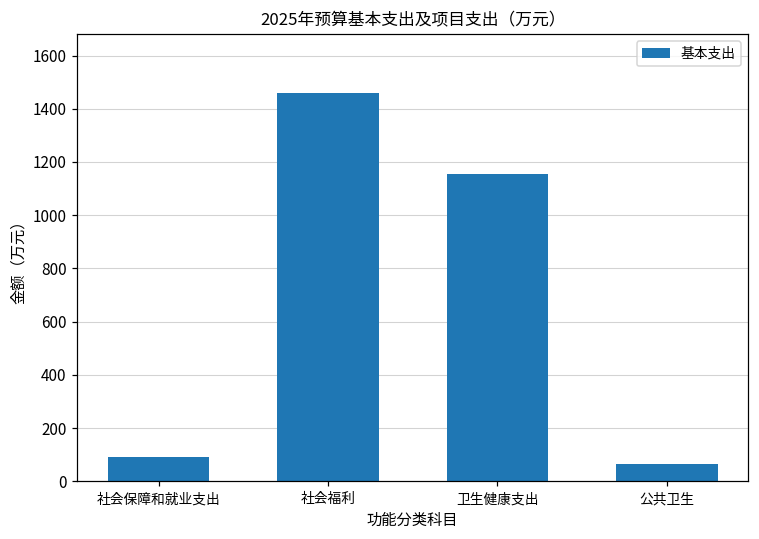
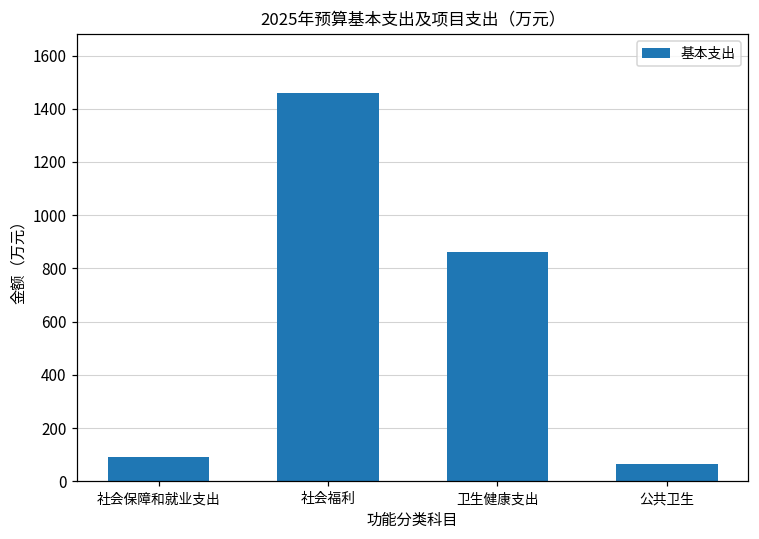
卫生健康支出: 1160 -> 860
